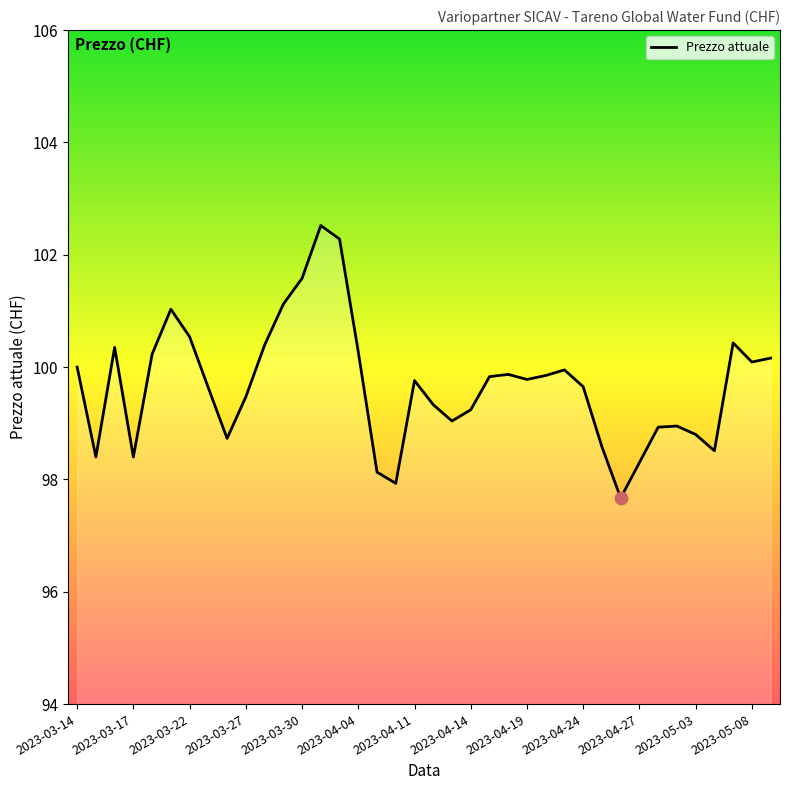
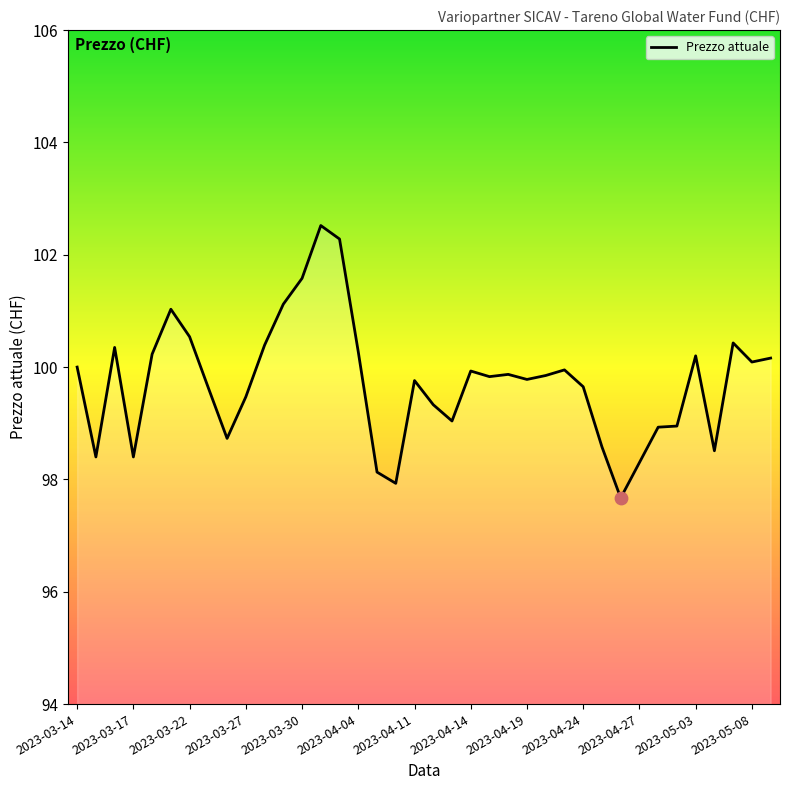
Prezzo attuale, 2023-04-14: 99.2 -> 99.9
Prezzo attuale, 2023-05-03: 98.8 -> 100.2
